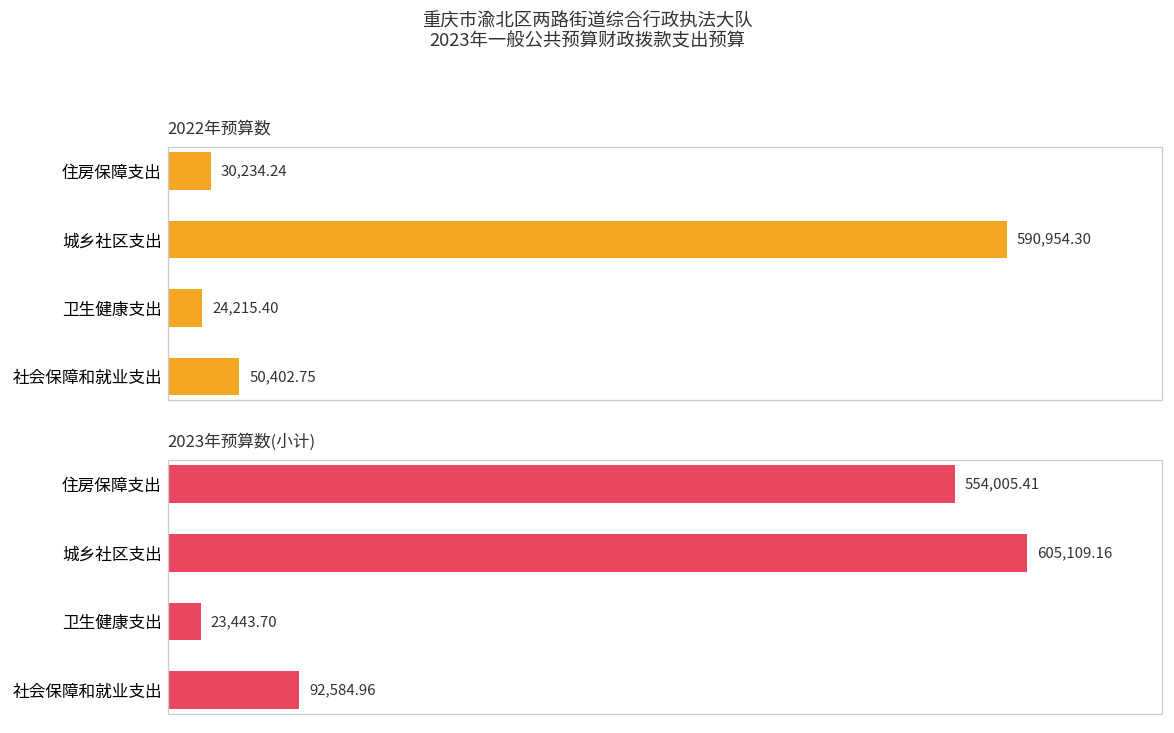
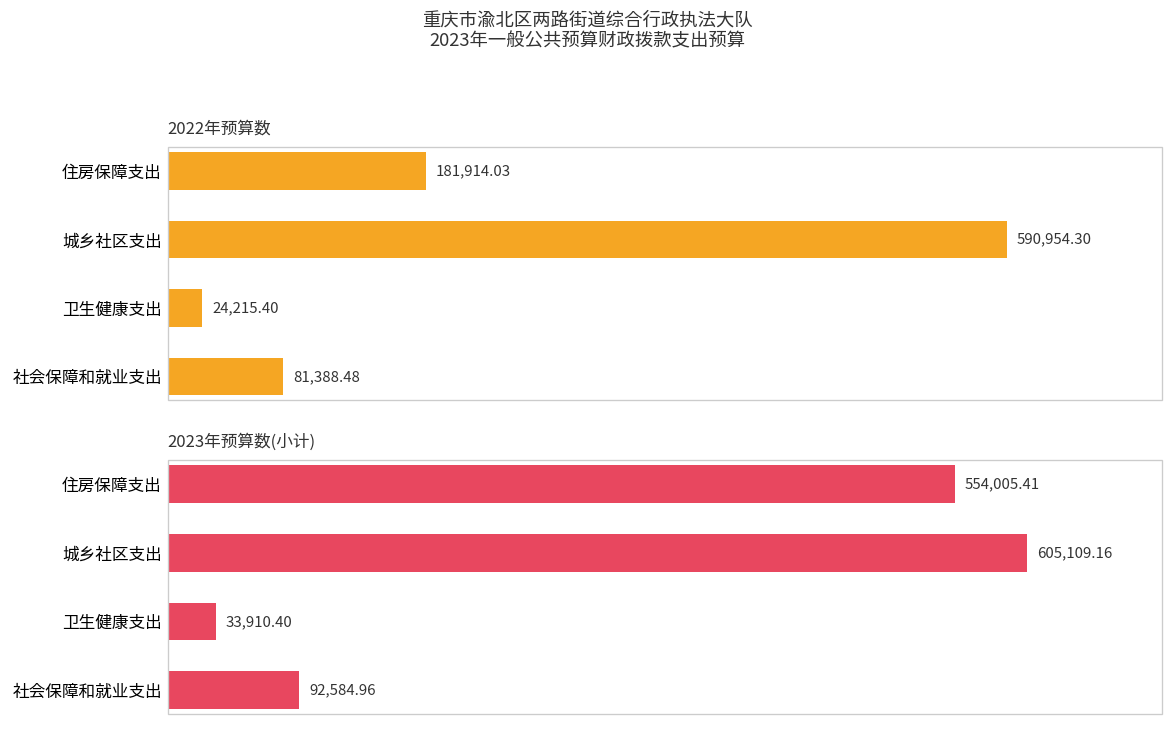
2022年预算数, 住房保障支出: 30,234.24 -> 181,914.03
2022年预算数, 社会保障和就业支出: 50,402.75 -> 81,388.48
2023年预算数(小计), 卫生健康支出: 23,443.70 -> 33,910.40
